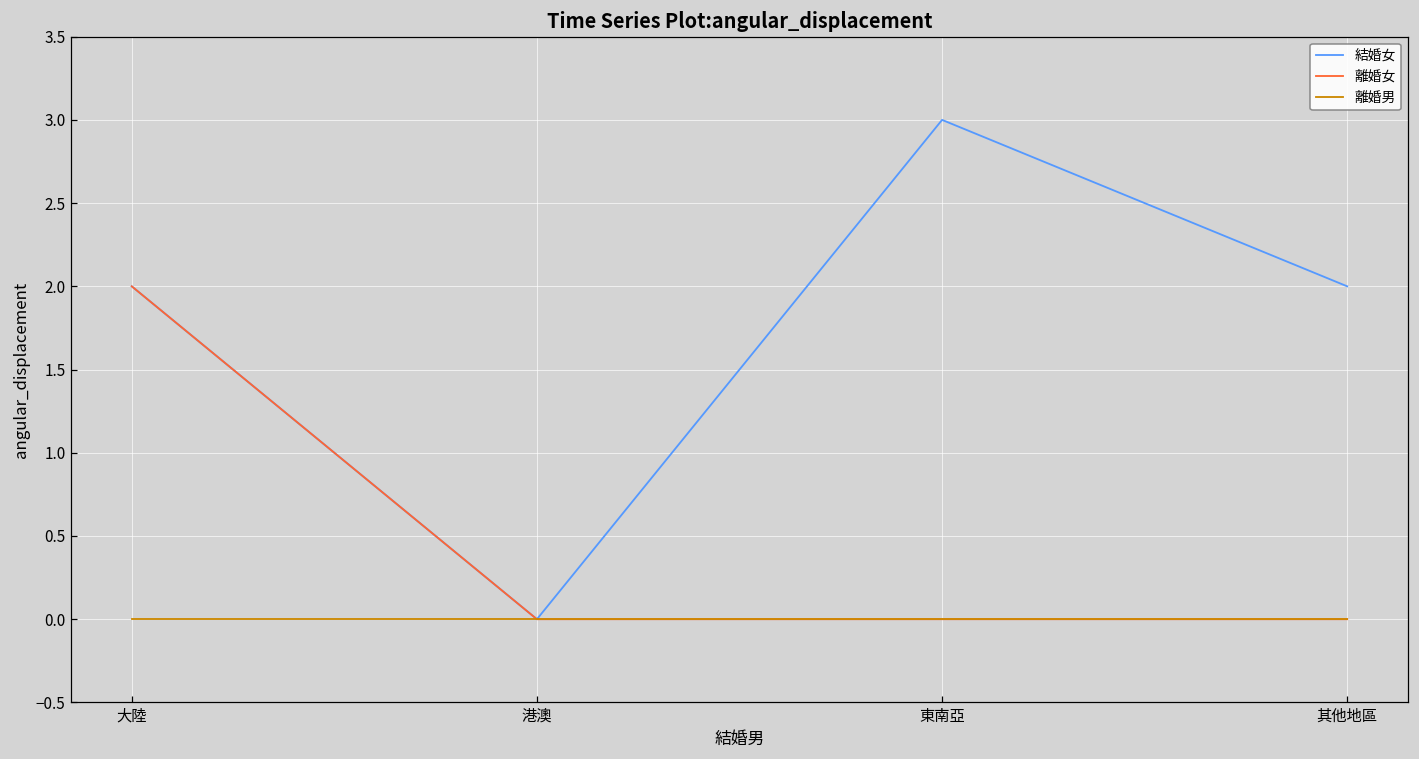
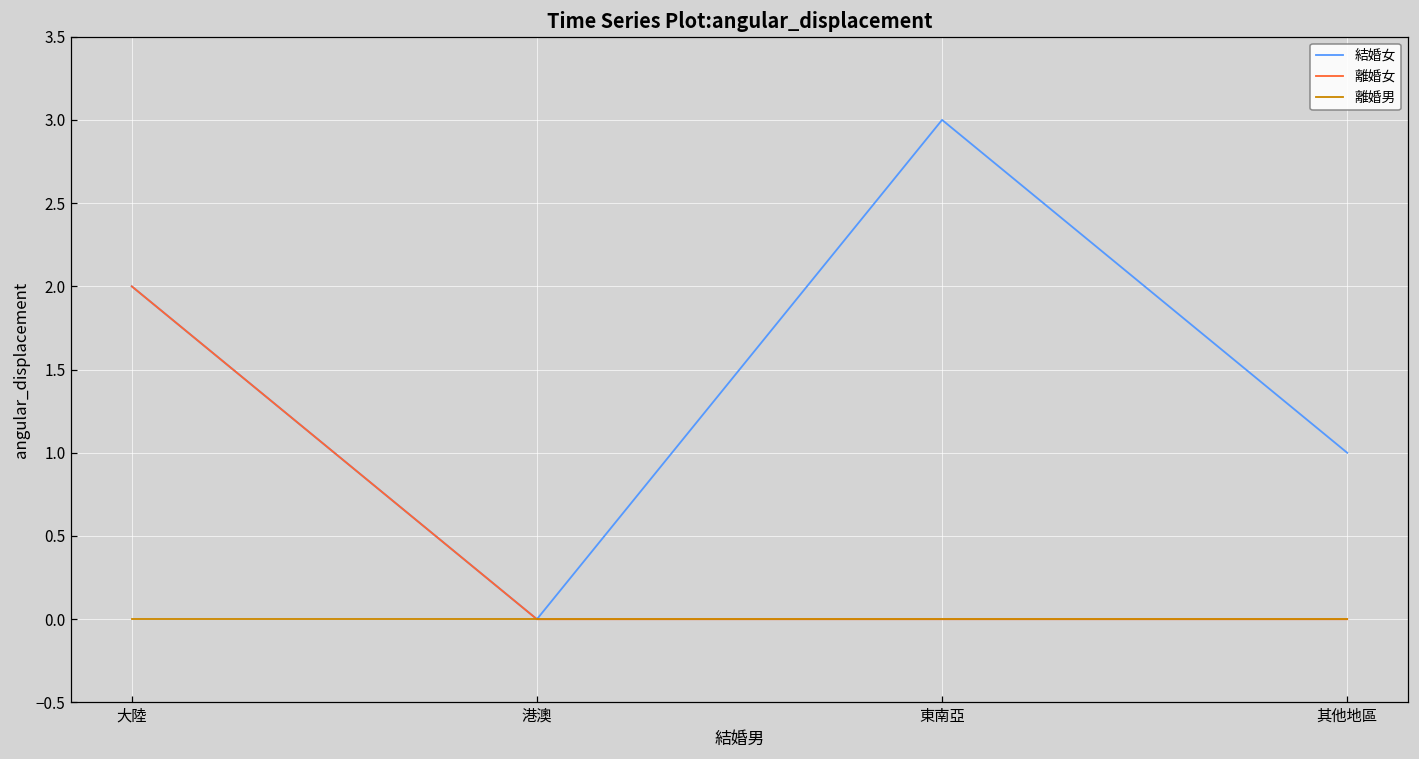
結婚女, 其他地區: 2 -> 1
